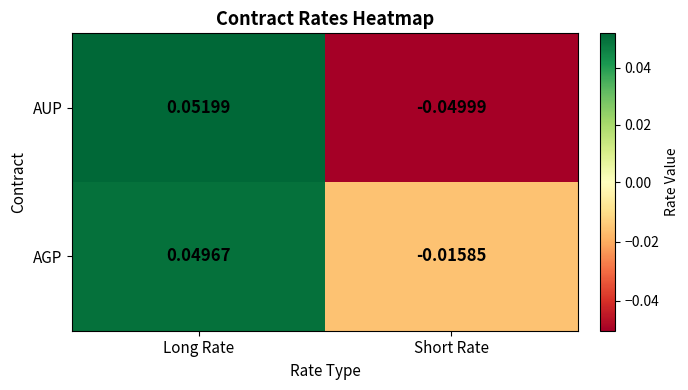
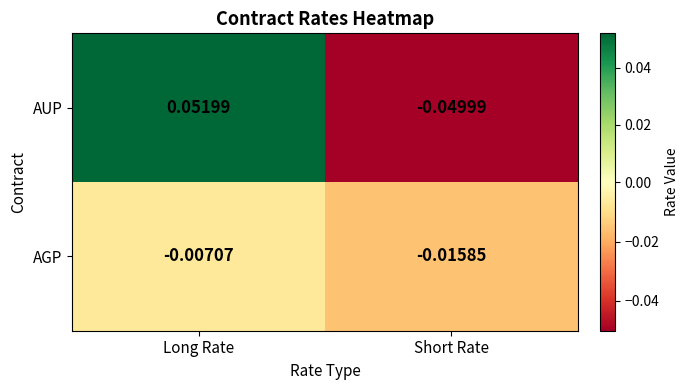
AGP, Long Rate: 0.04967 -> -0.00707
